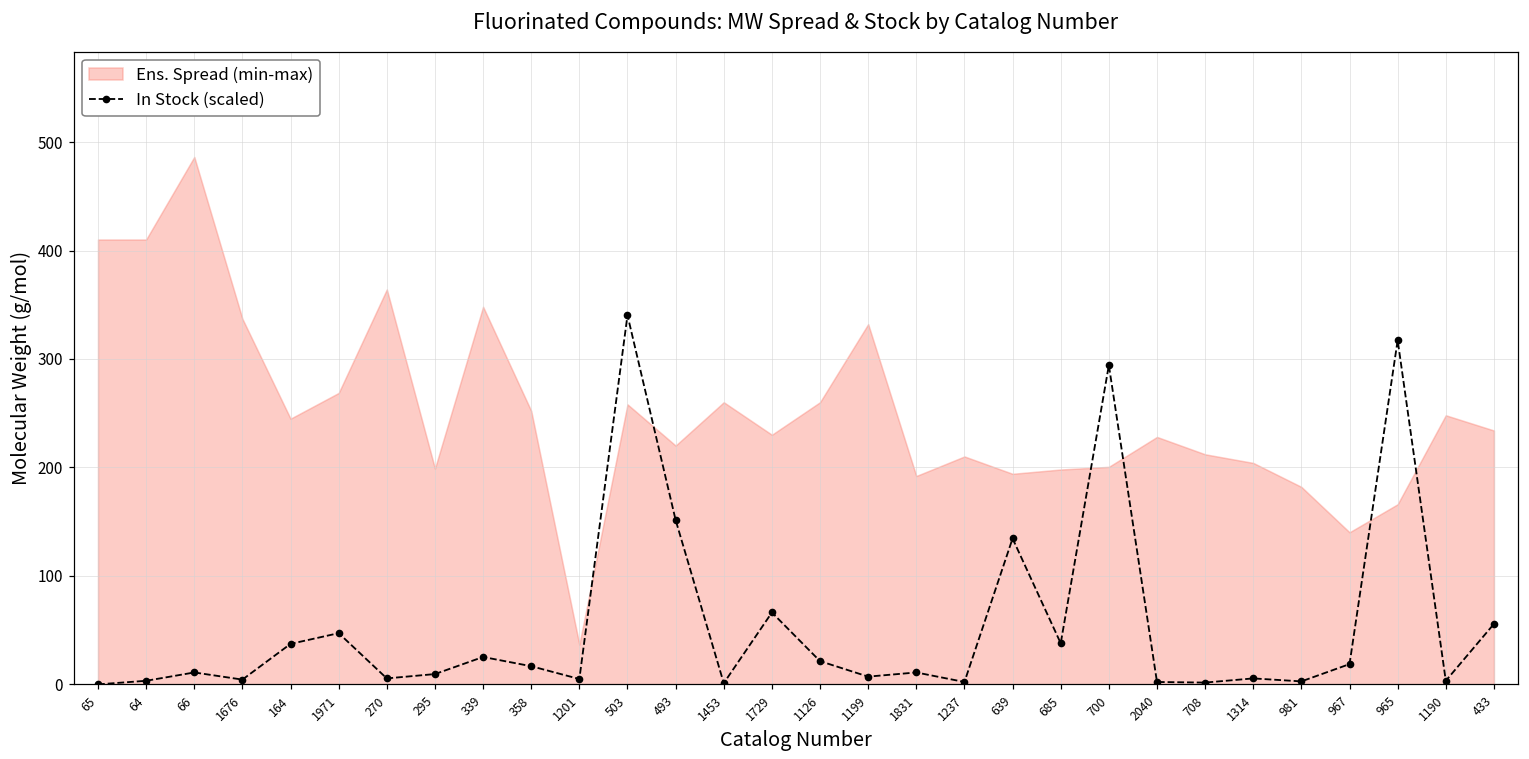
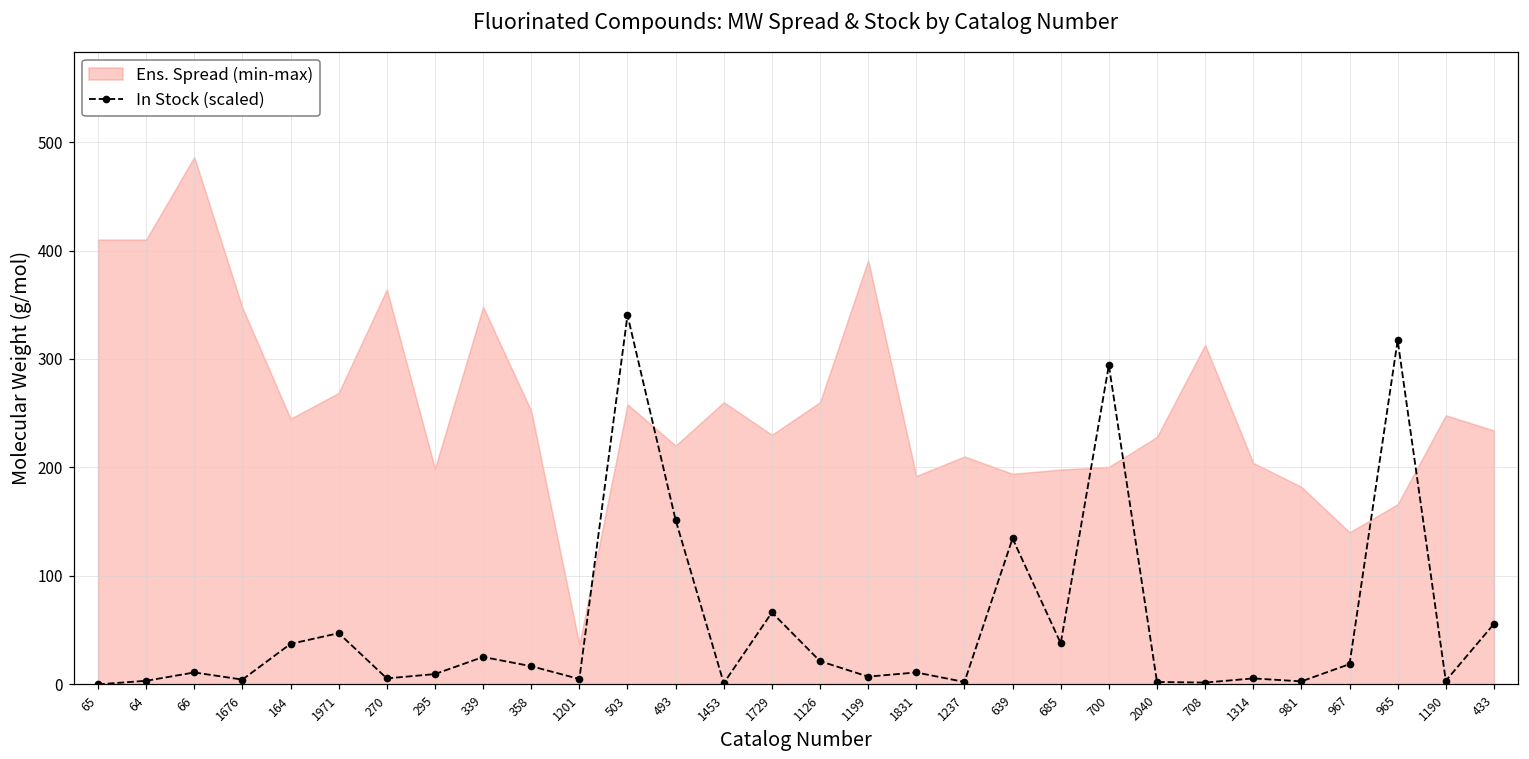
Ens. Spread (min-max), 1676: 340 -> 350
Ens. Spread (min-max), 1199: 330 -> 390
Ens. Spread (min-max), 708: 210 -> 310
